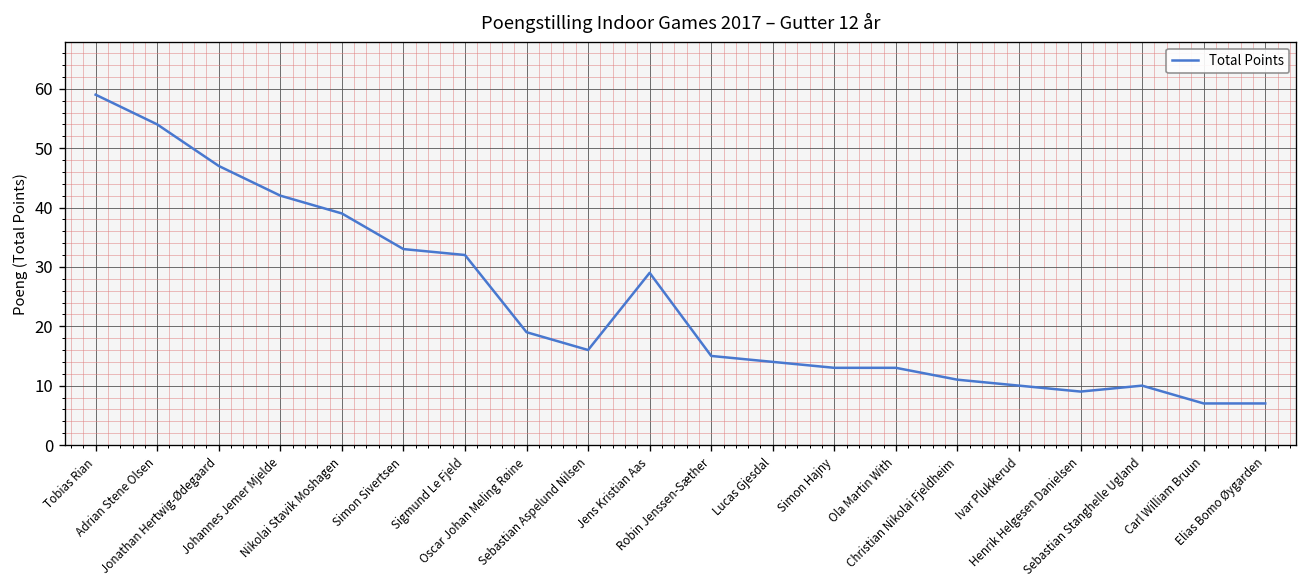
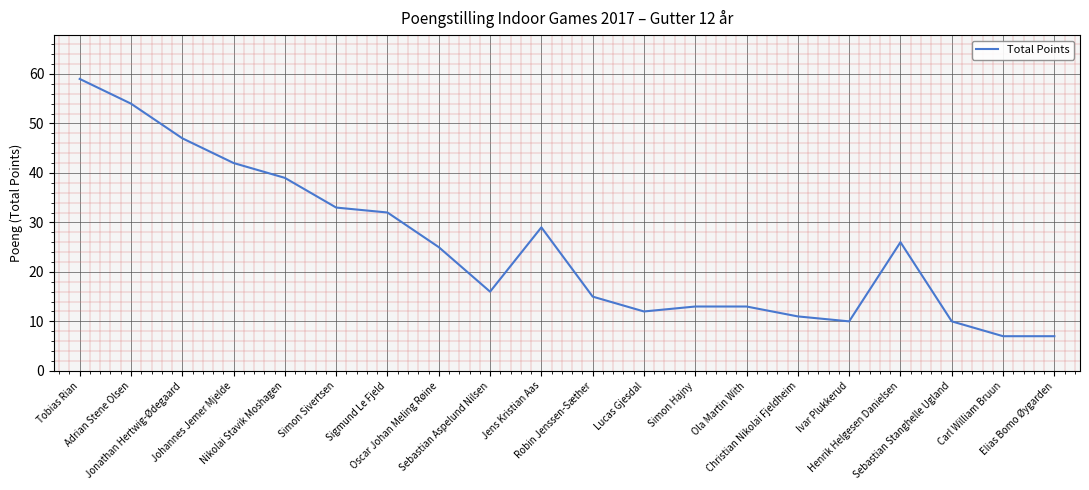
Oscar Johan Meling Røine: 19 -> 25
Lucas Gjesdal: 14 -> 12
Henrik Helgesen Danielsen: 9 -> 26
